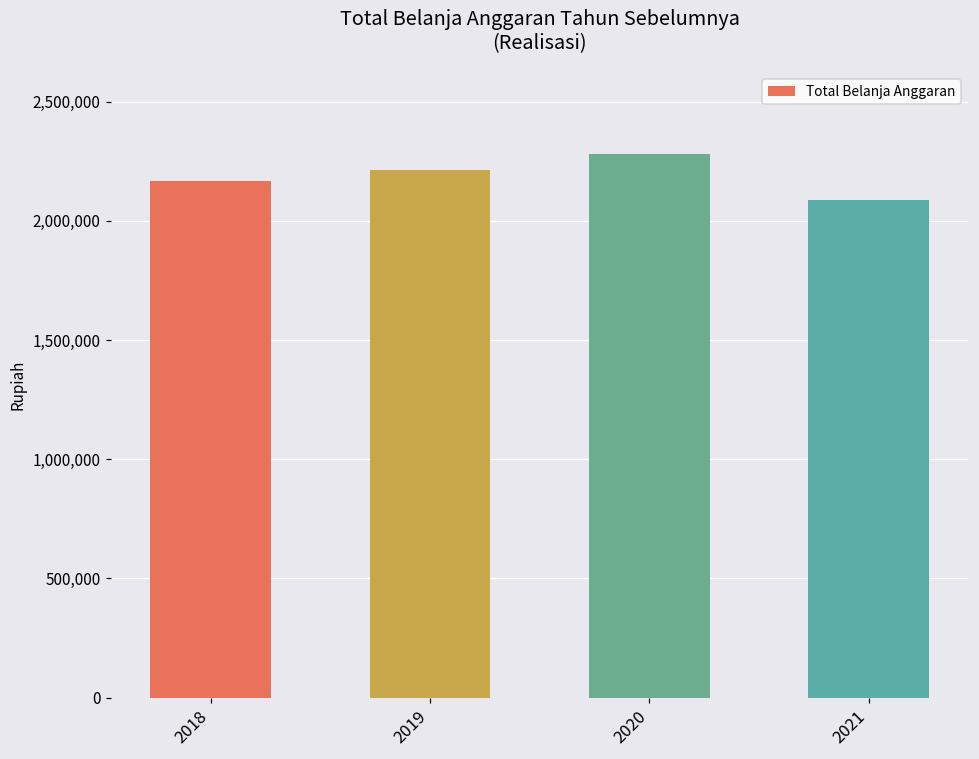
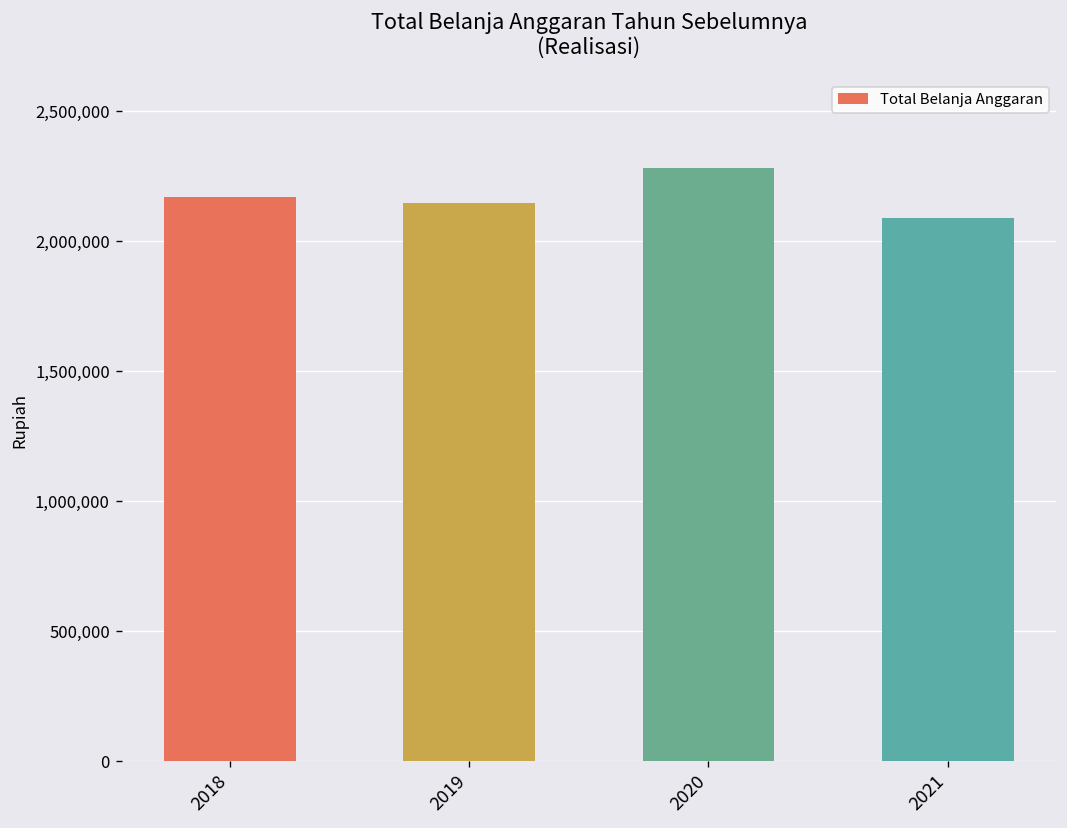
2019: 2,220,000 -> 2,150,000
